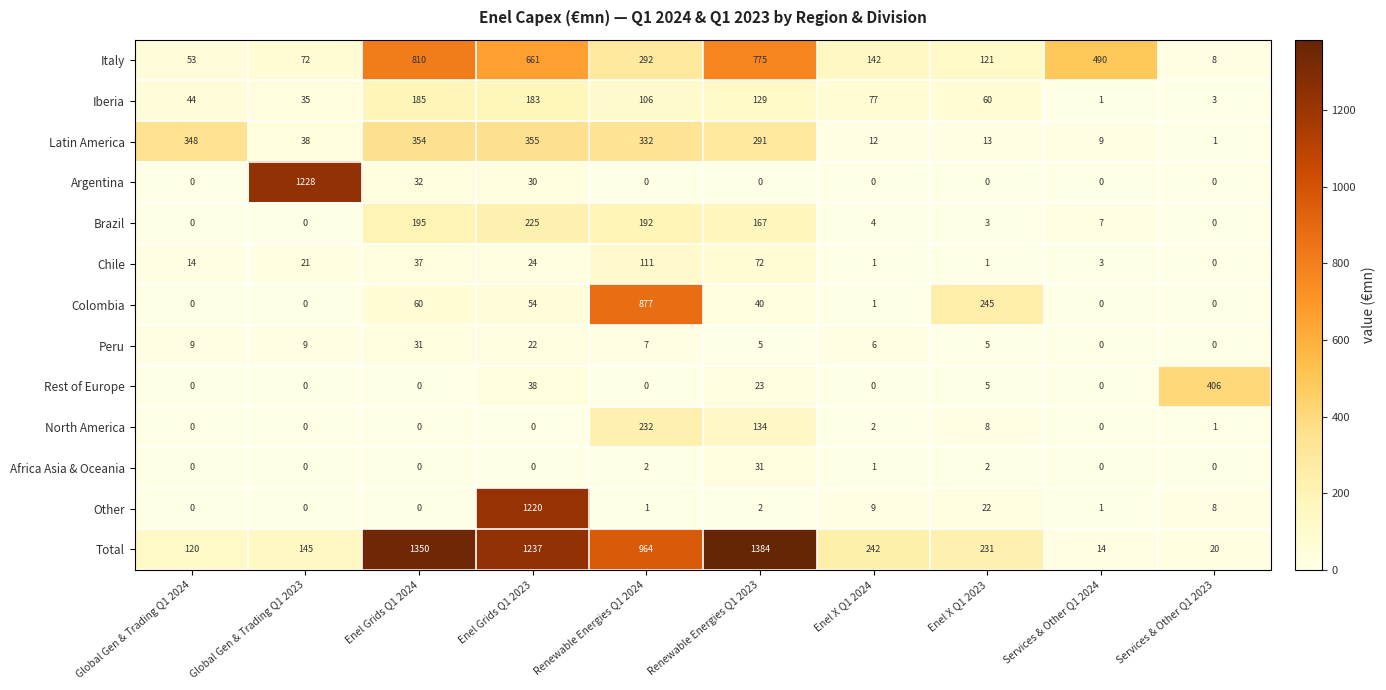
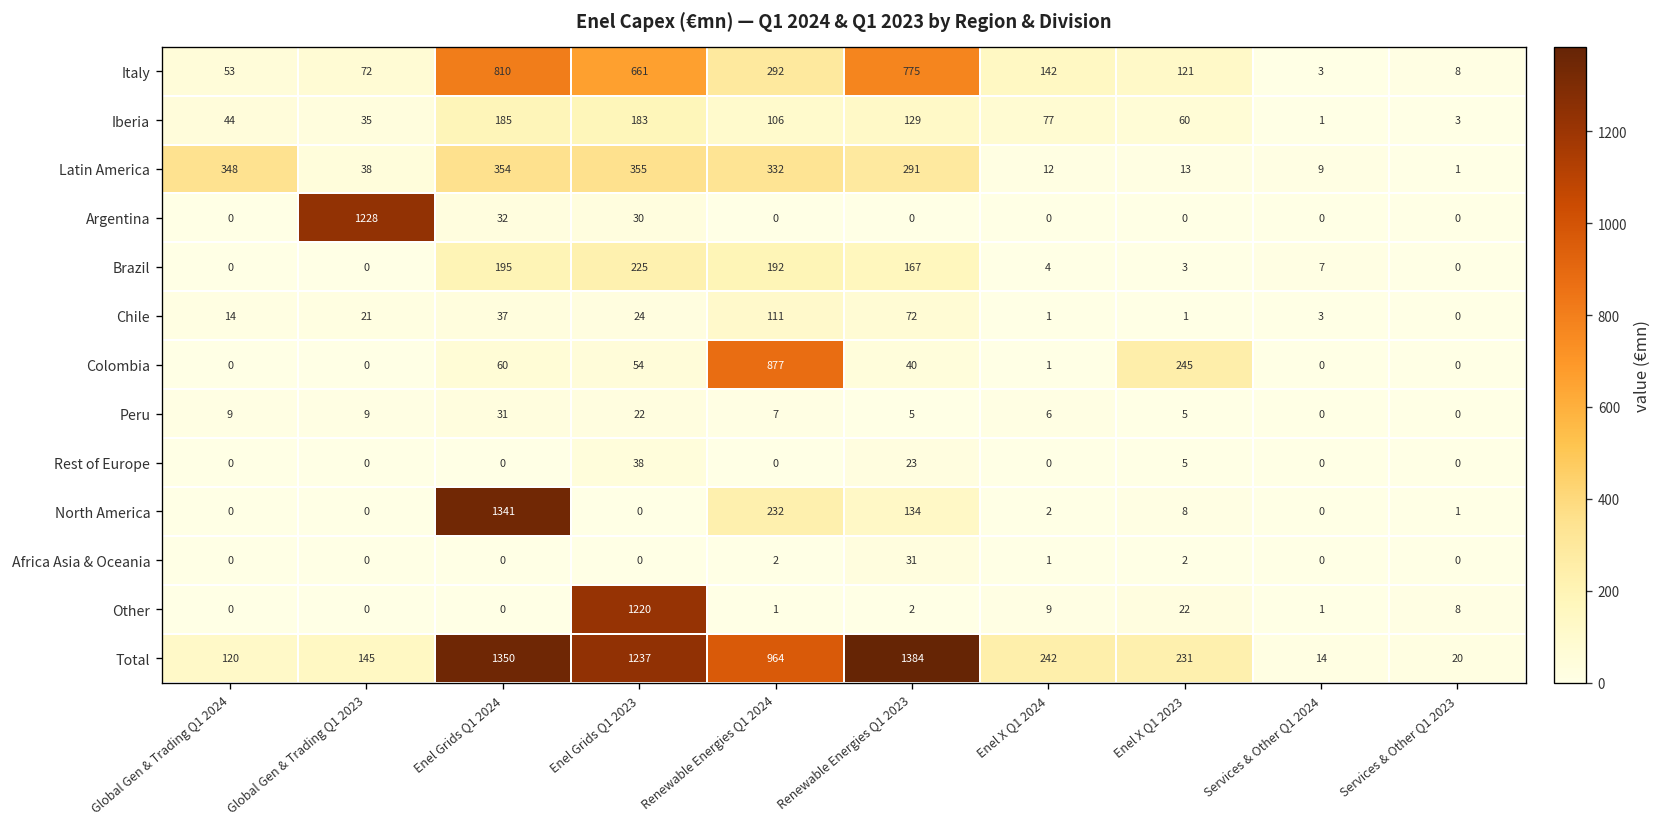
Italy, Services & Other Q1 2024: 490 -> 3
Rest of Europe, Services & Other Q1 2023: 406 -> 0
North America, Enel Grids Q1 2024: 0 -> 1341
